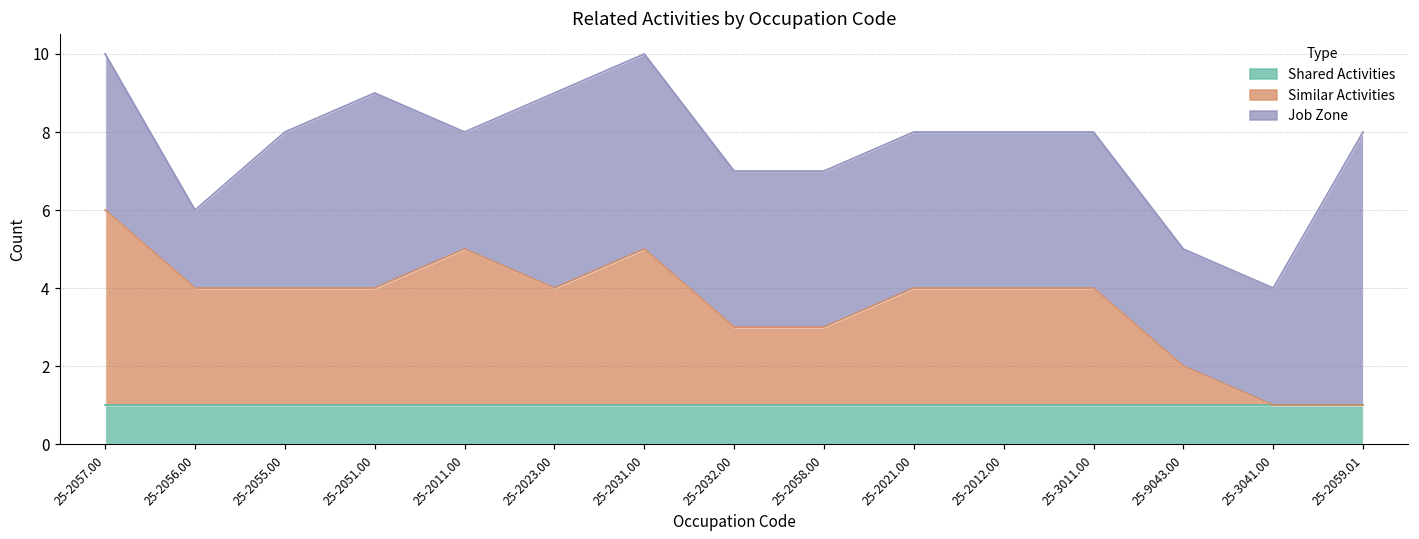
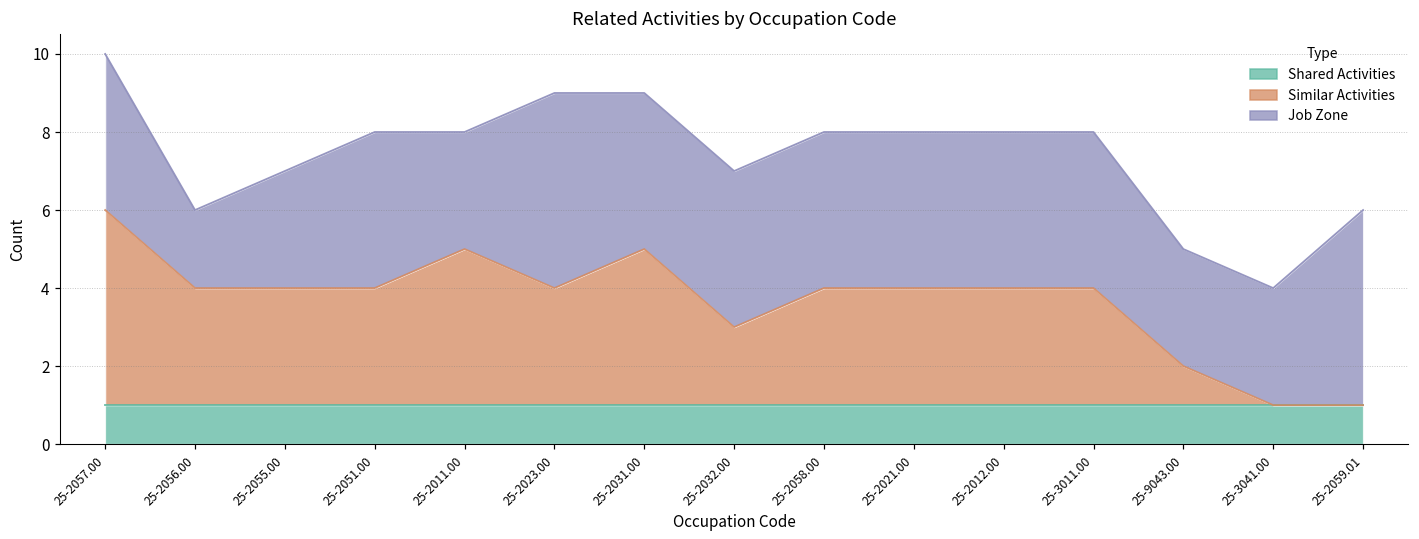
Job Zone, 25-2055.00: 4 -> 3
Job Zone, 25-2051.00: 5 -> 4
Job Zone, 25-2031.00: 5 -> 4
Similar Activities, 25-2058.00: 3.0 -> 4.0
Job Zone, 25-2059.01: 7 -> 5
